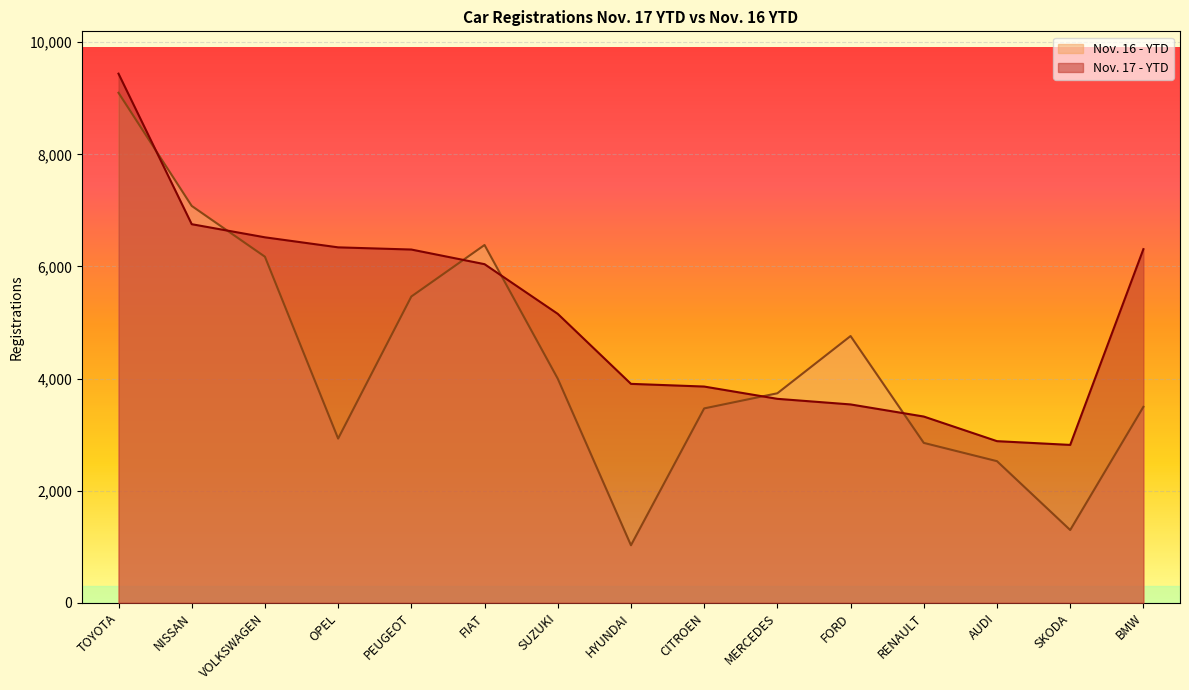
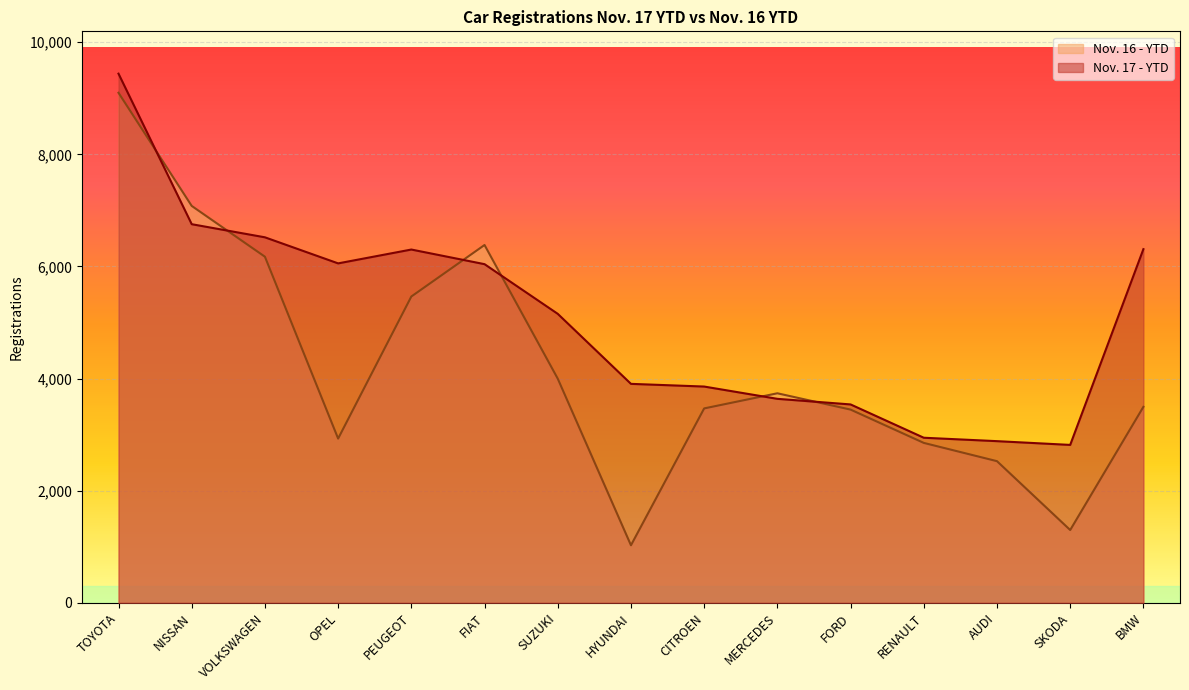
Nov. 17 - YTD, OPEL: 6,300 -> 6,100
Nov. 16 - YTD, FORD: 4,800 -> 3,400
Nov. 17 - YTD, RENAULT: 3,300 -> 2,900
